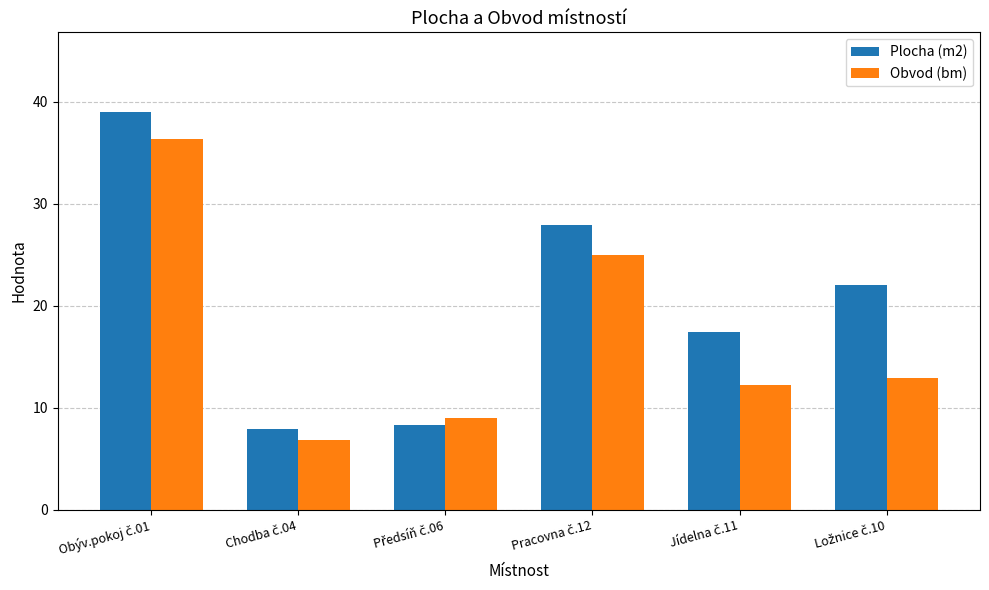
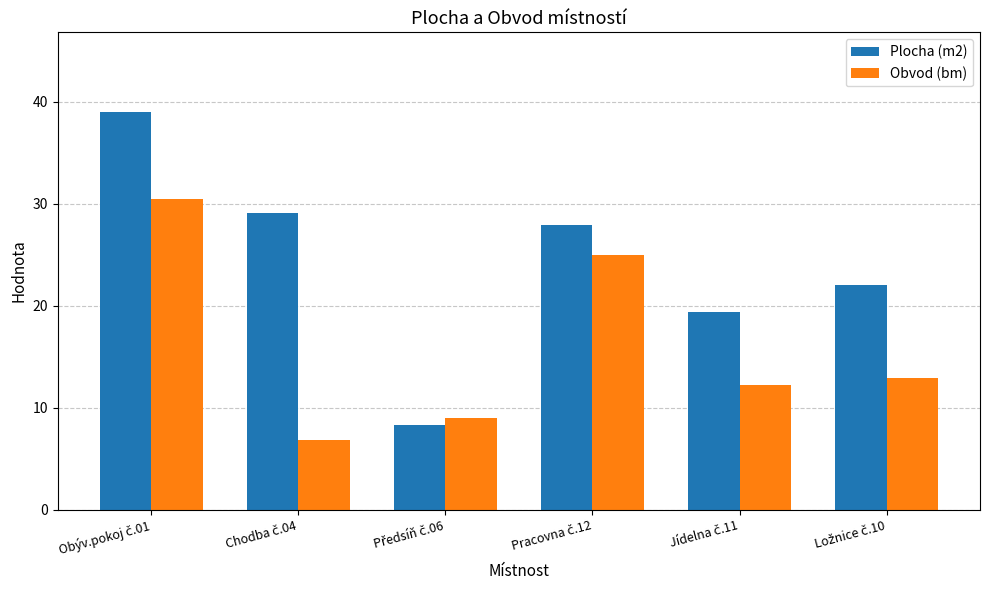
Obvod (bm), Obýv.pokoj č.01: 36.3 -> 30.5
Plocha (m2), Chodba č.04: 7.9 -> 29.1
Plocha (m2), Jídelna č.11: 17.4 -> 19.4
